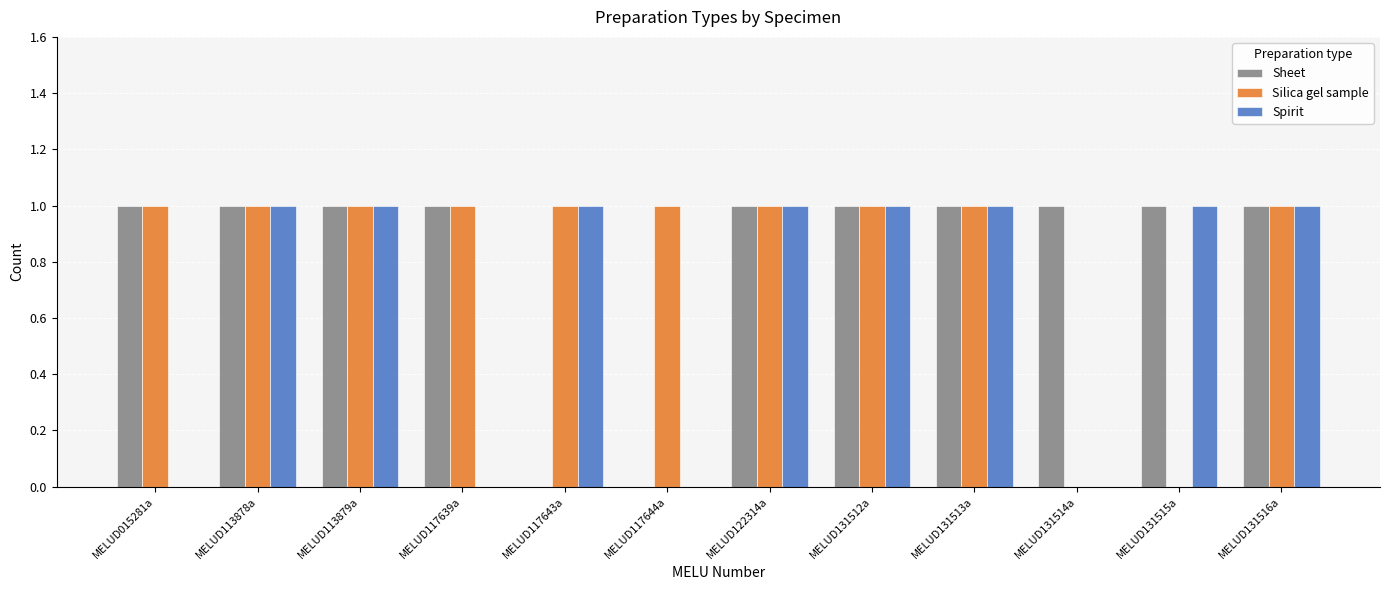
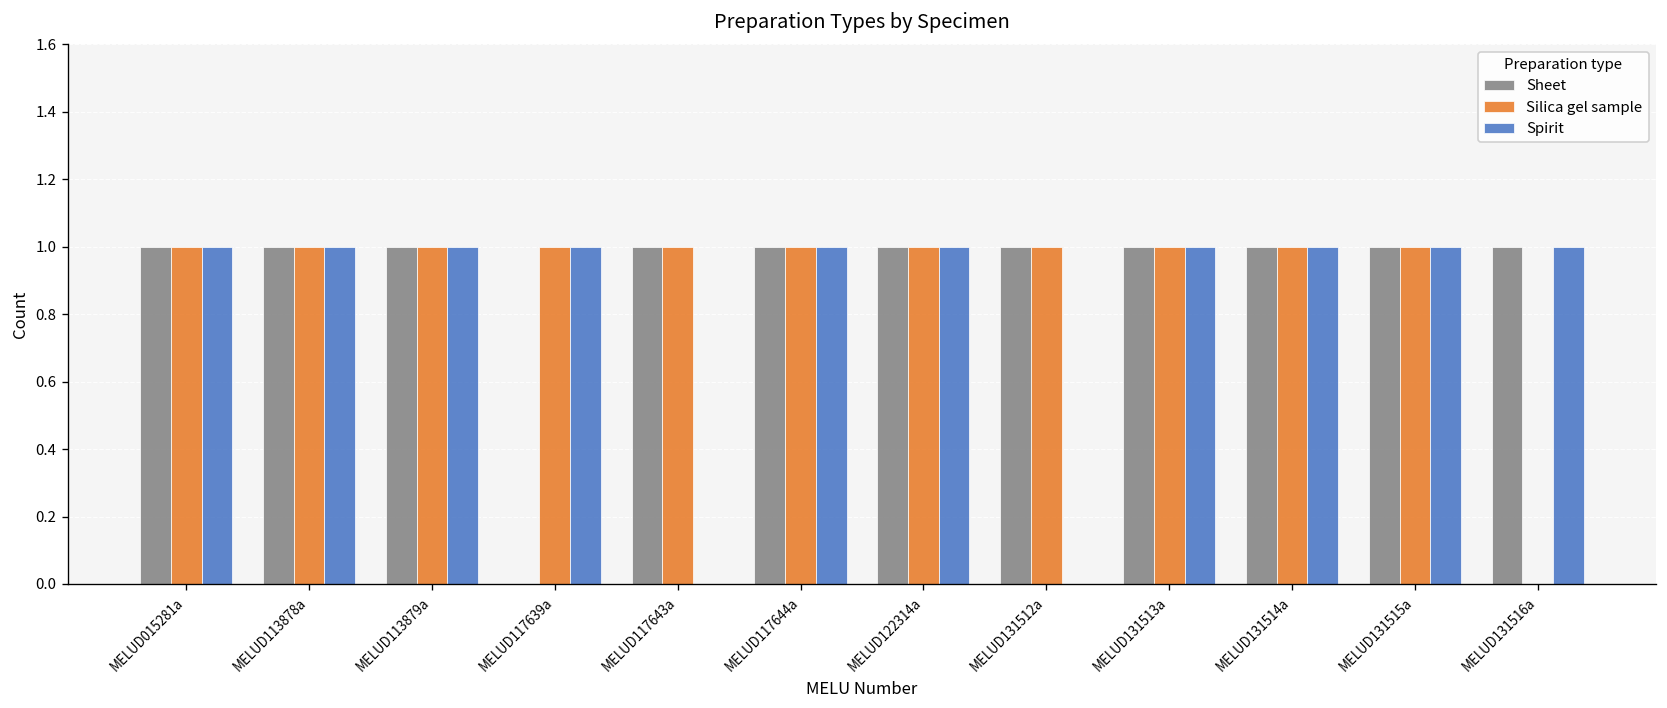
Spirit, MELUD015281a: 0 -> 1
Sheet, MELUD117639a: 1 -> 0
Spirit, MELUD117639a: 0 -> 1
Sheet, MELUD117643a: 0 -> 1
Spirit, MELUD117643a: 1 -> 0
Sheet, MELUD117644a: 0 -> 1
Spirit, MELUD117644a: 0 -> 1
Spirit, MELUD131512a: 1 -> 0
Silica gel sample, MELUD131514a: 0 -> 1
Spirit, MELUD131514a: 0 -> 1
Silica gel sample, MELUD131515a: 0 -> 1
Silica gel sample, MELUD131516a: 1 -> 0
